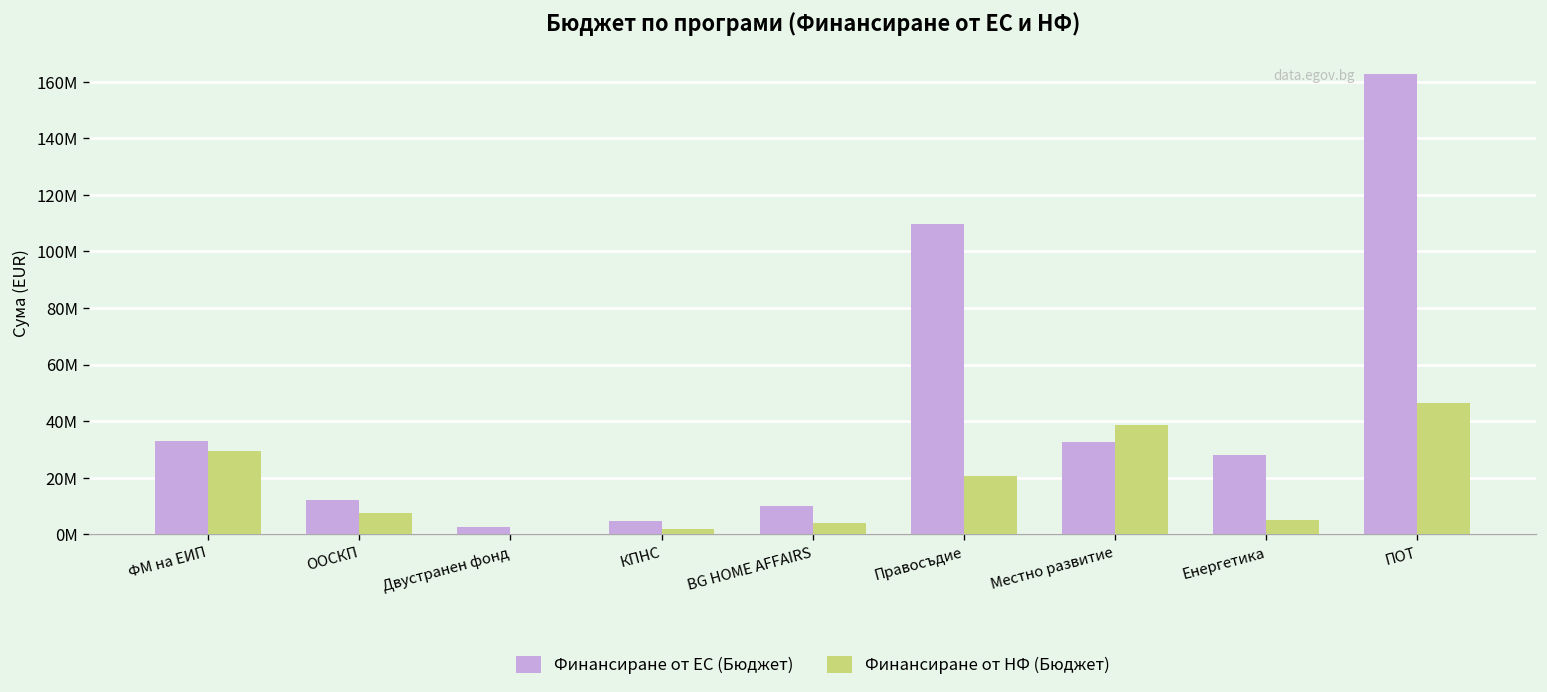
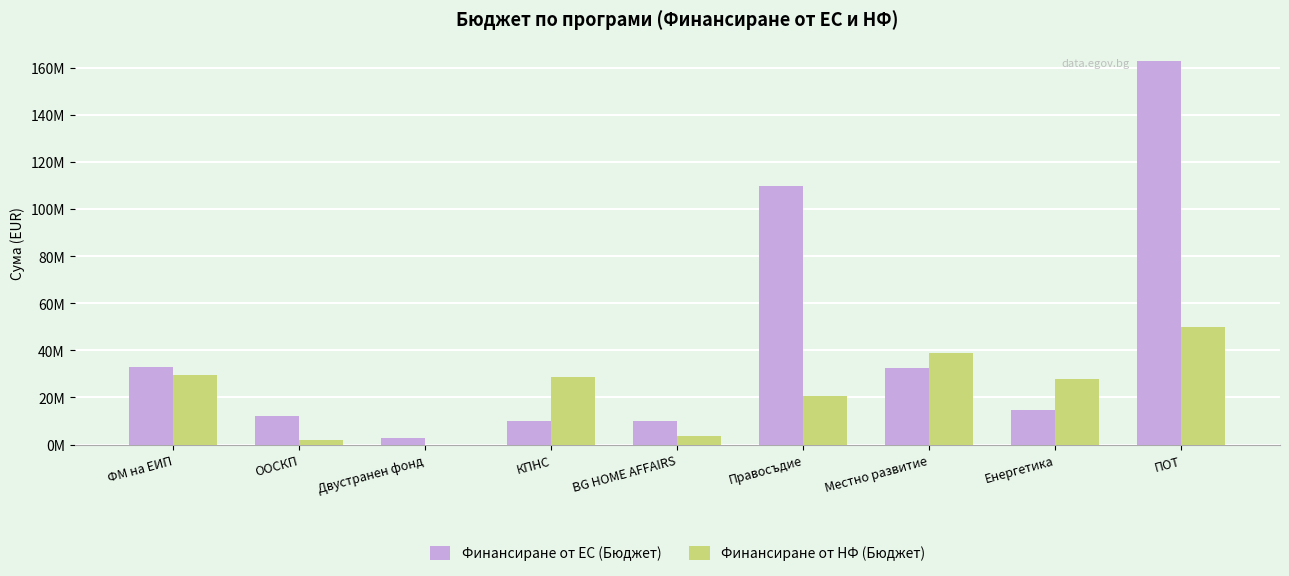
Финансиране от НФ (Бюджет), ООСКП: 7000000 -> 2000000
Финансиране от ЕС (Бюджет), КПНС: 5000000 -> 10000000
Финансиране от НФ (Бюджет), КПНС: 2000000 -> 29000000
Финансиране от ЕС (Бюджет), Енергетика: 28000000 -> 15000000
Финансиране от НФ (Бюджет), Енергетика: 5000000 -> 28000000
Финансиране от НФ (Бюджет), ПОТ: 47000000 -> 50000000
